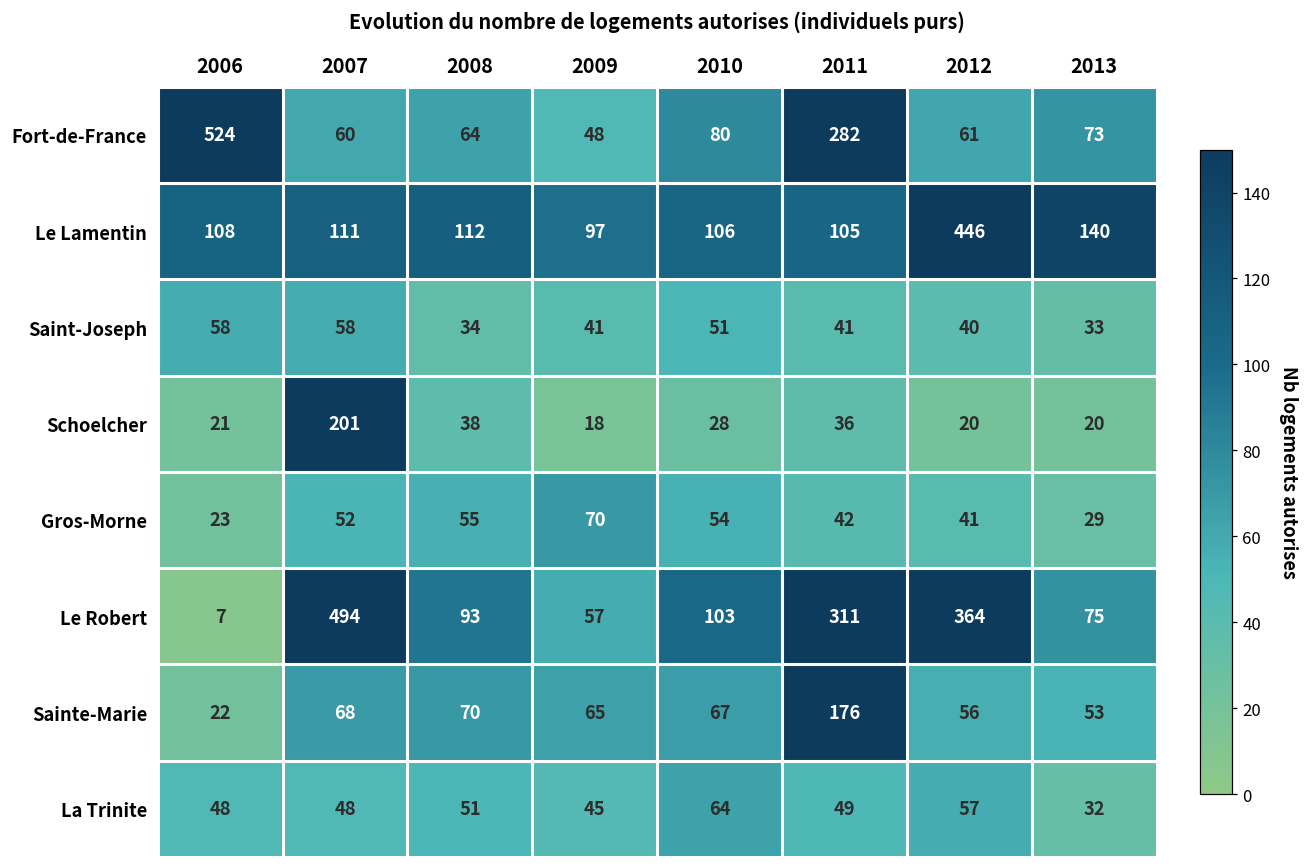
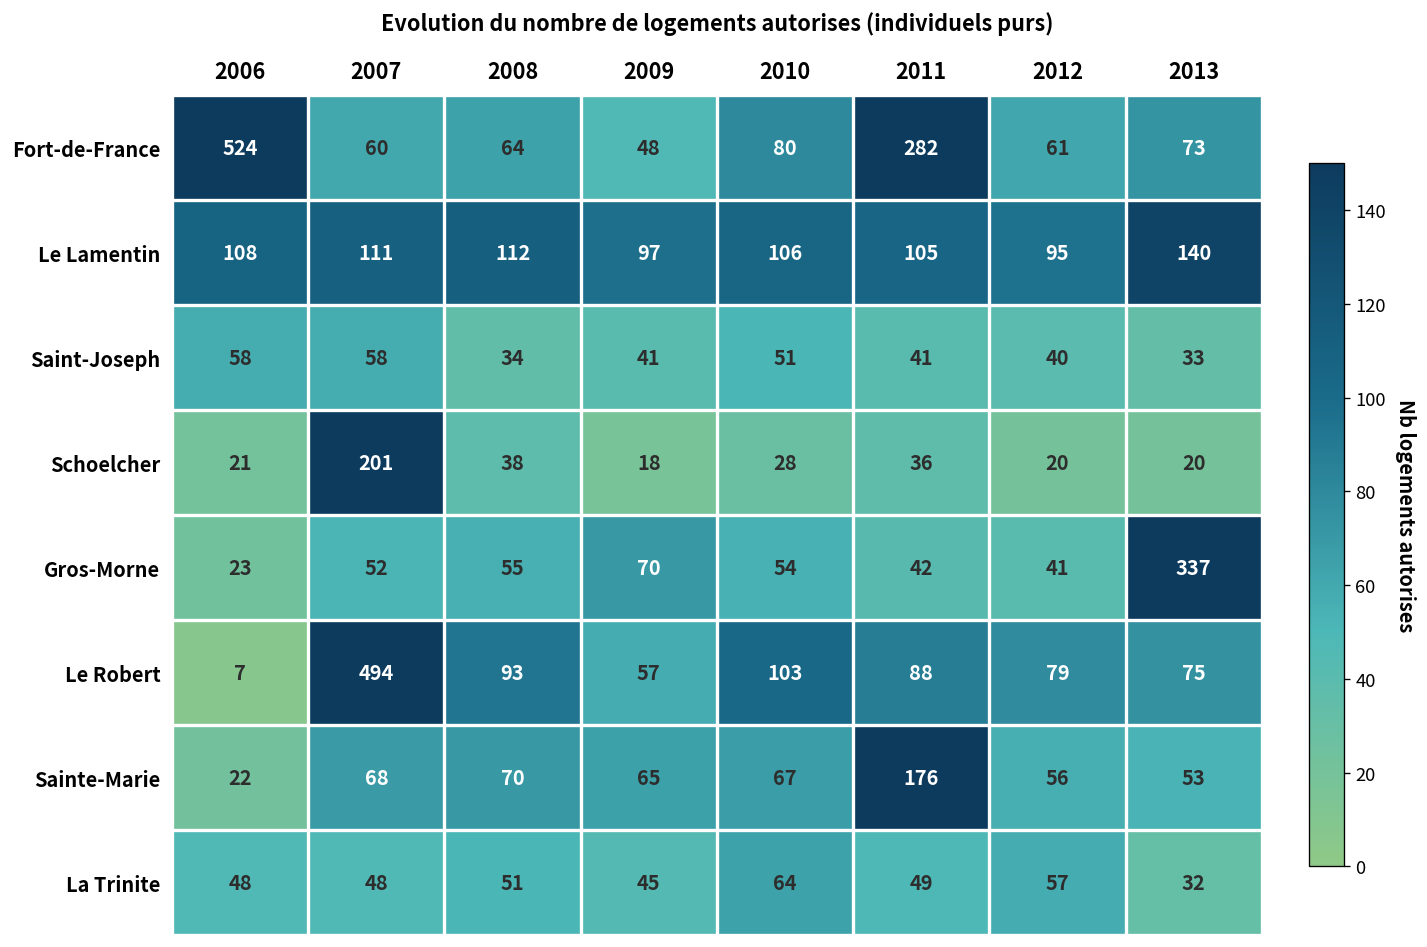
Le Lamentin, 2012: 446 -> 95
Gros-Morne, 2013: 29 -> 337
Le Robert, 2011: 311 -> 88
Le Robert, 2012: 364 -> 79
